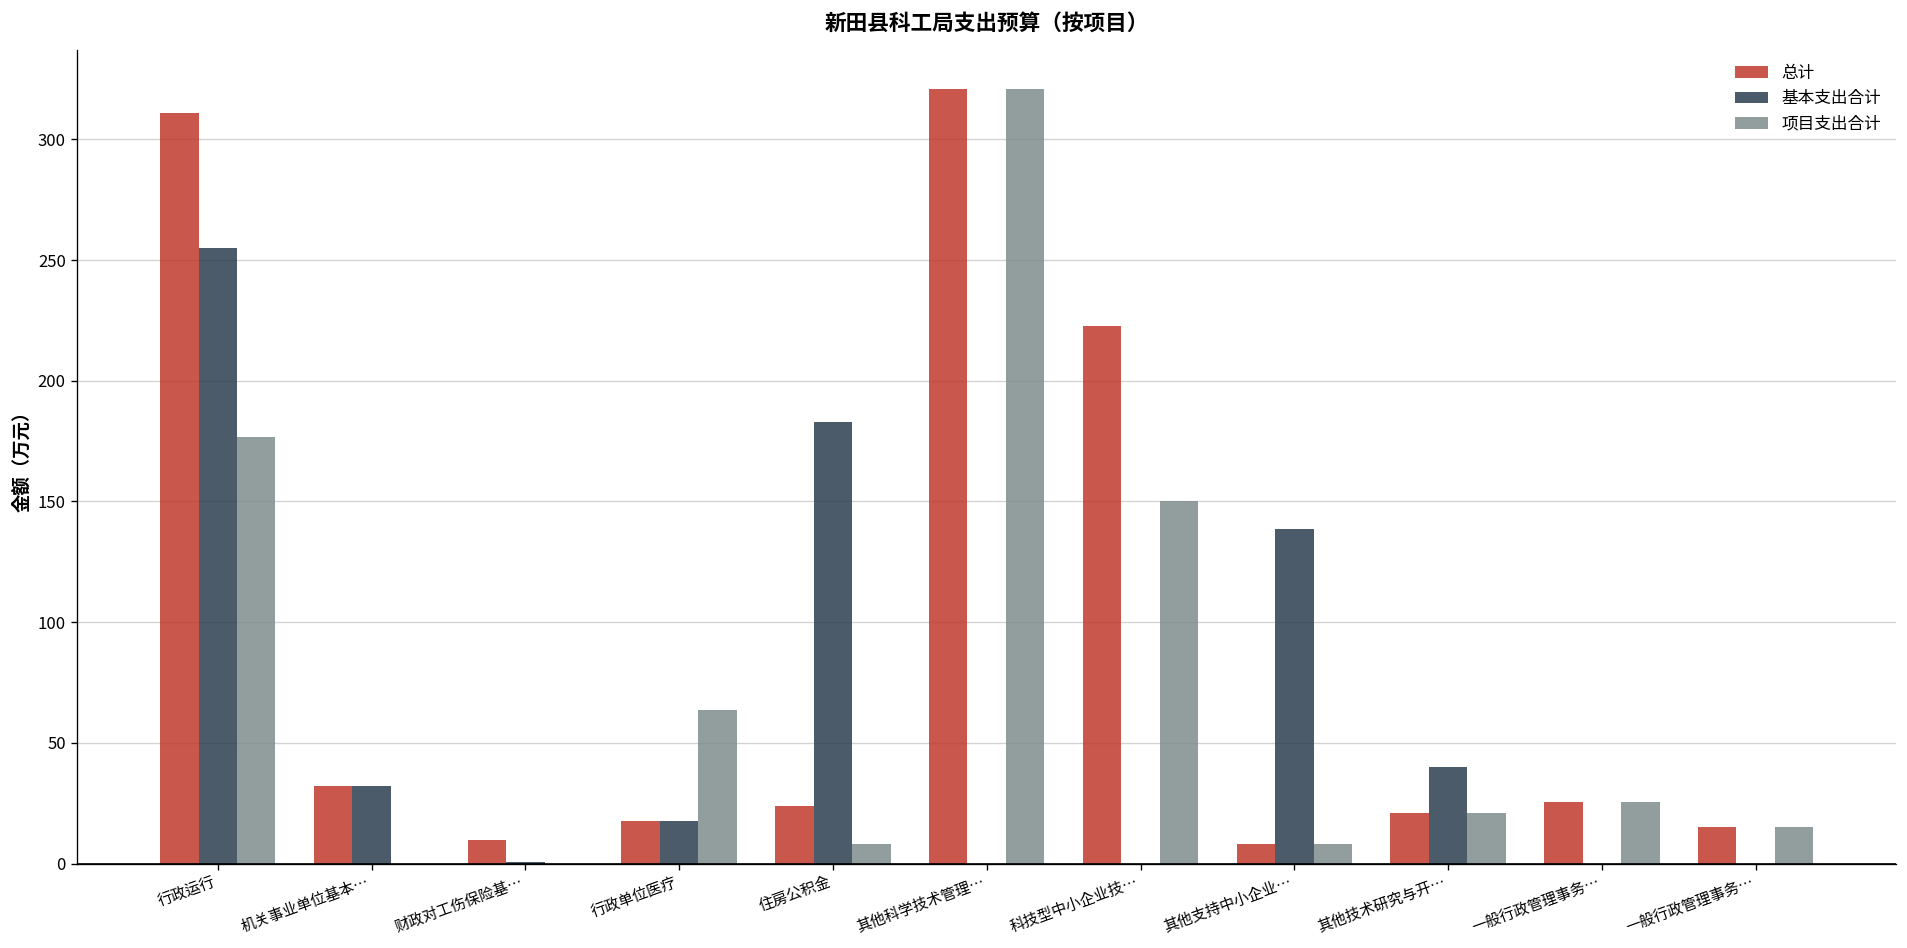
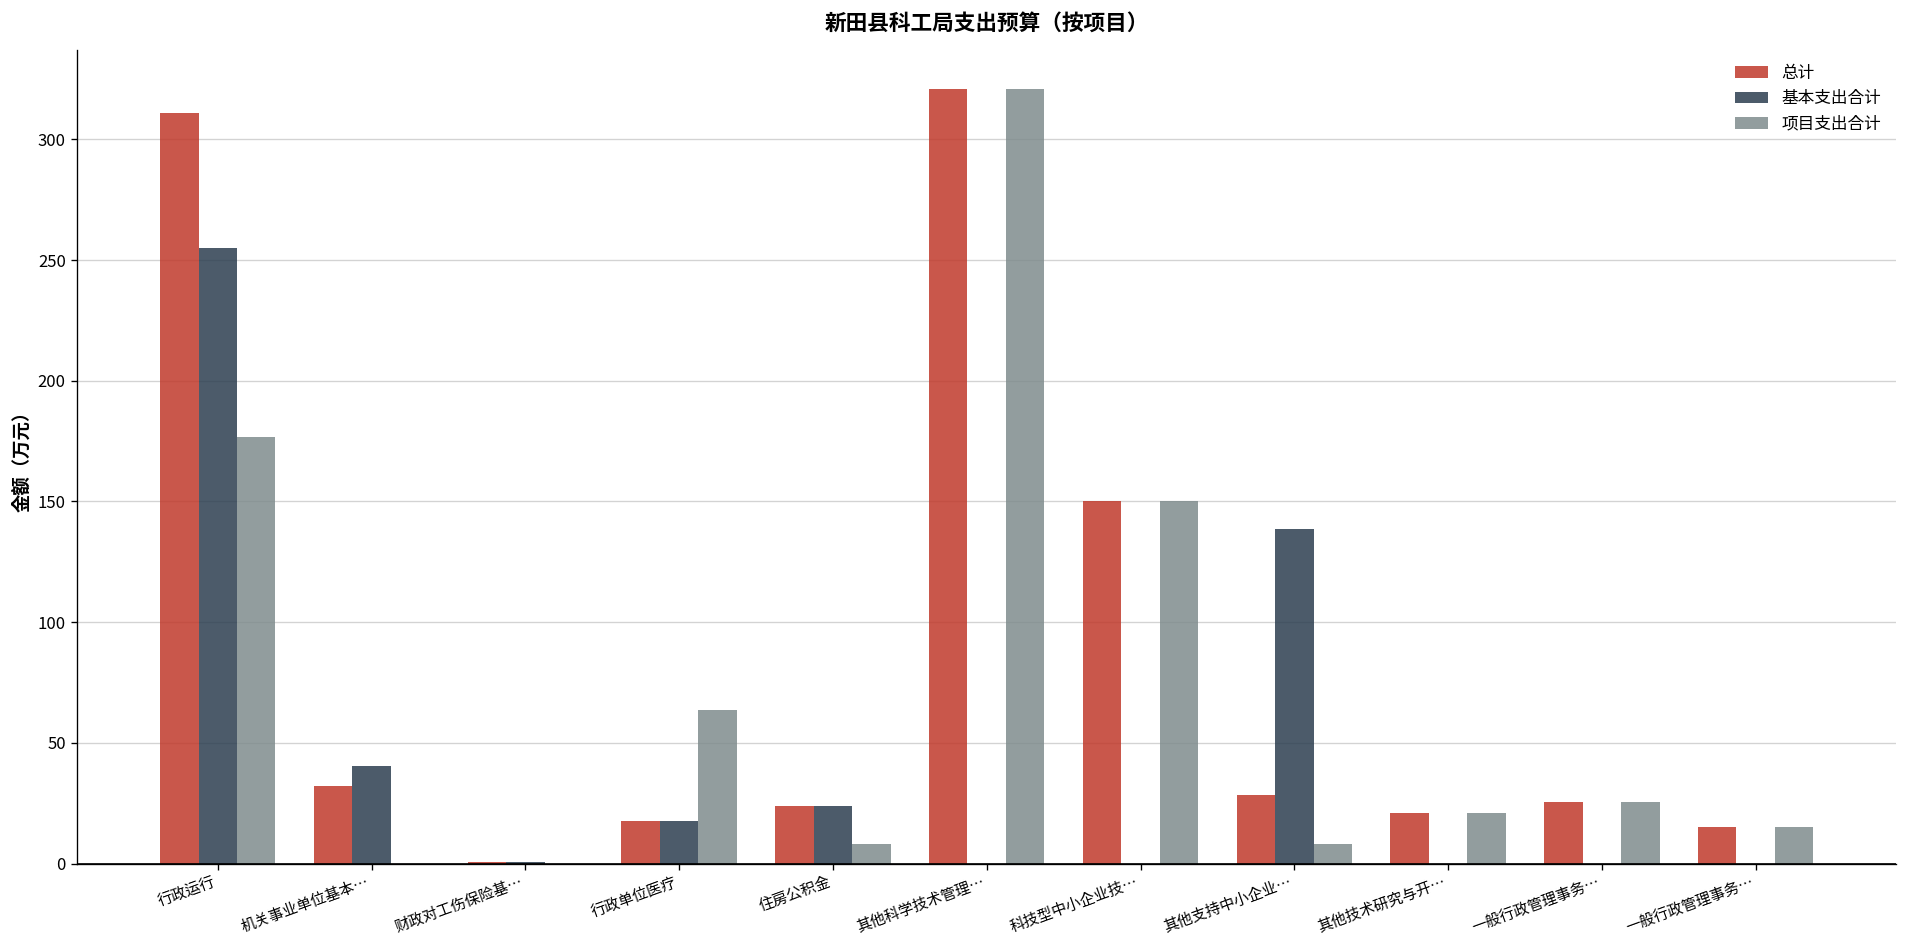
基本支出合计, 机关事业单位基本…: 32 -> 40
总计, 财政对工伤保险基…: 10 -> 1
基本支出合计, 住房公积金: 183 -> 24
总计, 科技型中小企业技…: 223 -> 150
总计, 其他支持中小企业…: 8 -> 28
基本支出合计, 其他技术研究与开…: 40 -> 0
